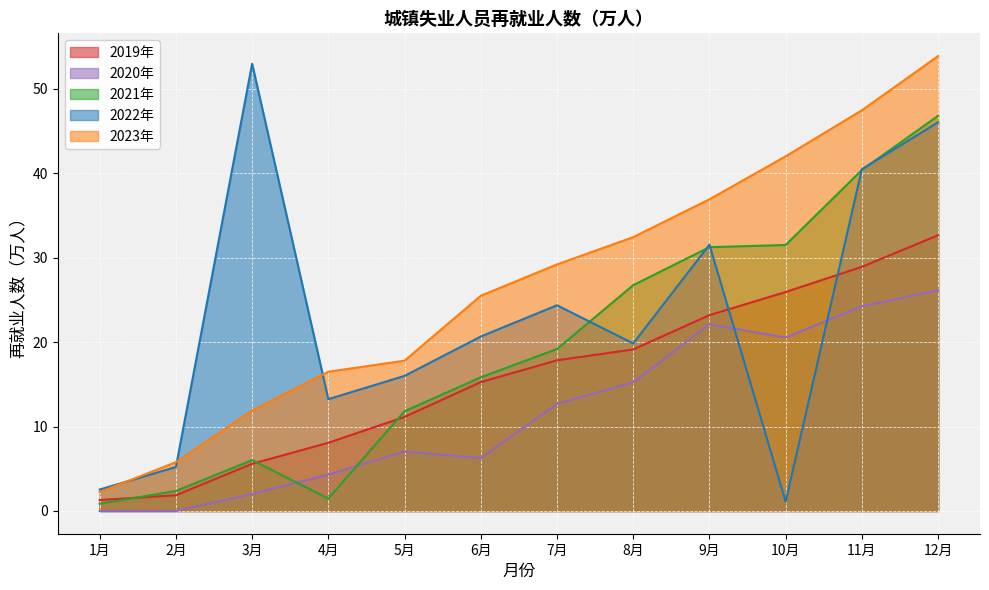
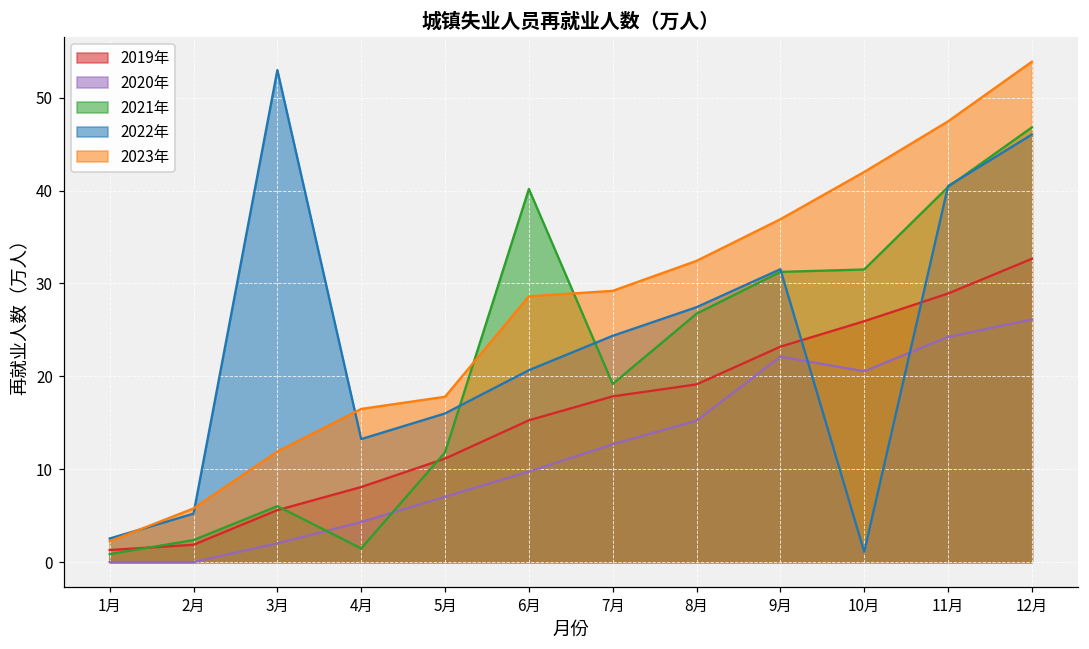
2020年, 6月: 6 -> 10
2021年, 6月: 16 -> 40
2023年, 6月: 25 -> 29
2022年, 8月: 20 -> 27
